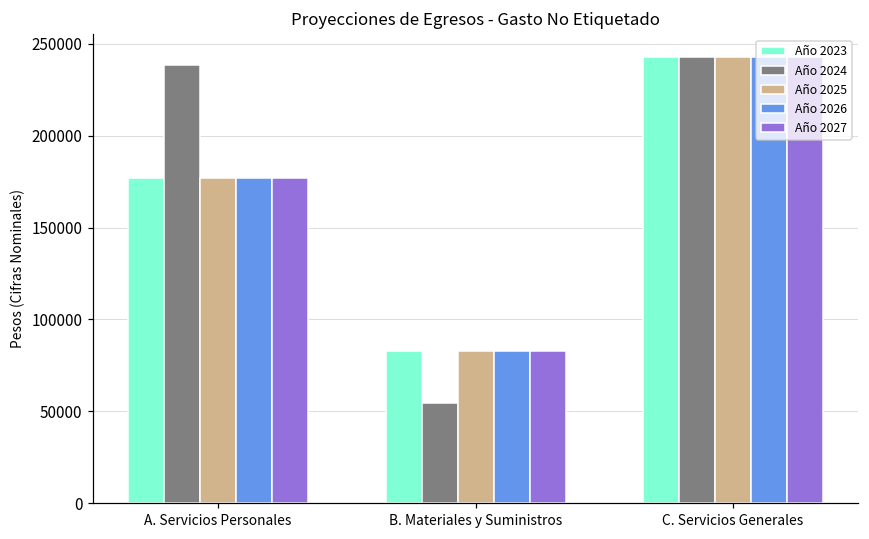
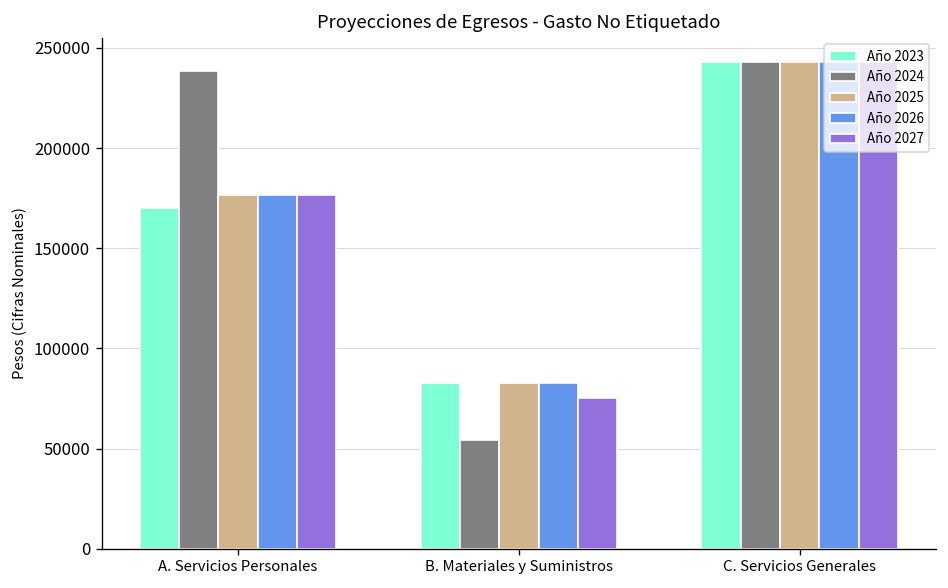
Año 2023, A. Servicios Personales: 177000 -> 170000
Año 2027, B. Materiales y Suministros: 83000 -> 75000
